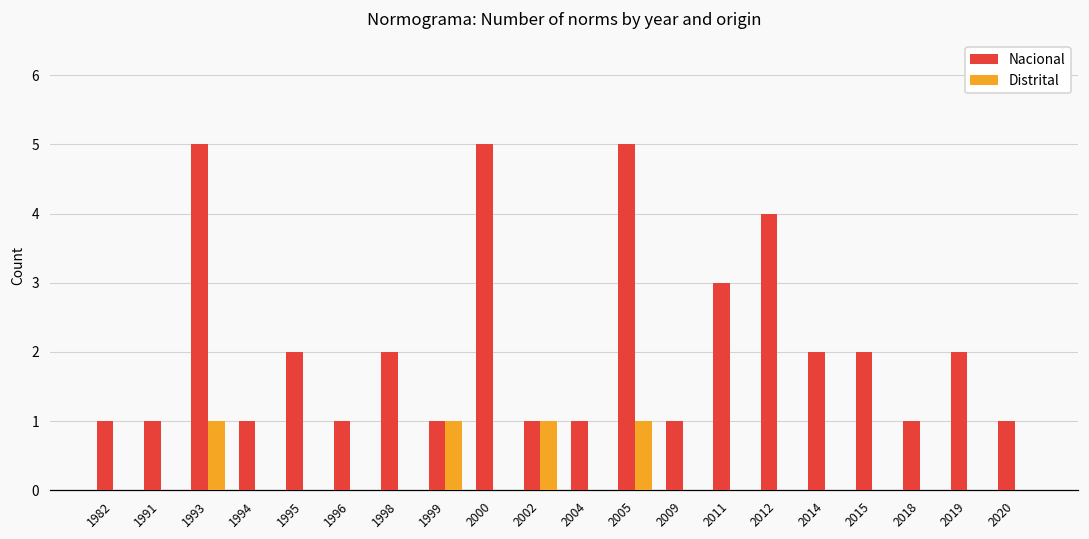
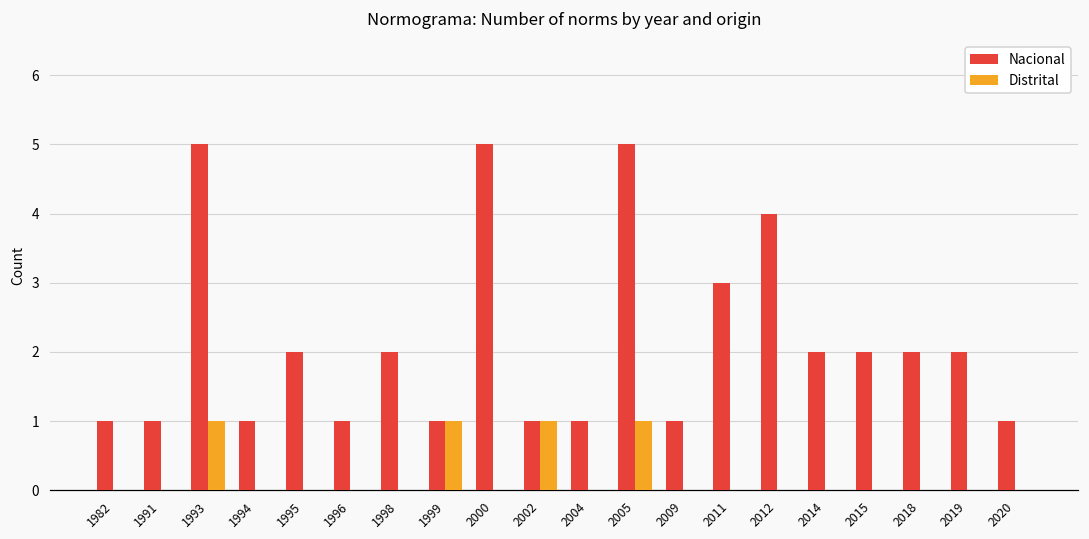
Nacional, 2018: 1 -> 2
